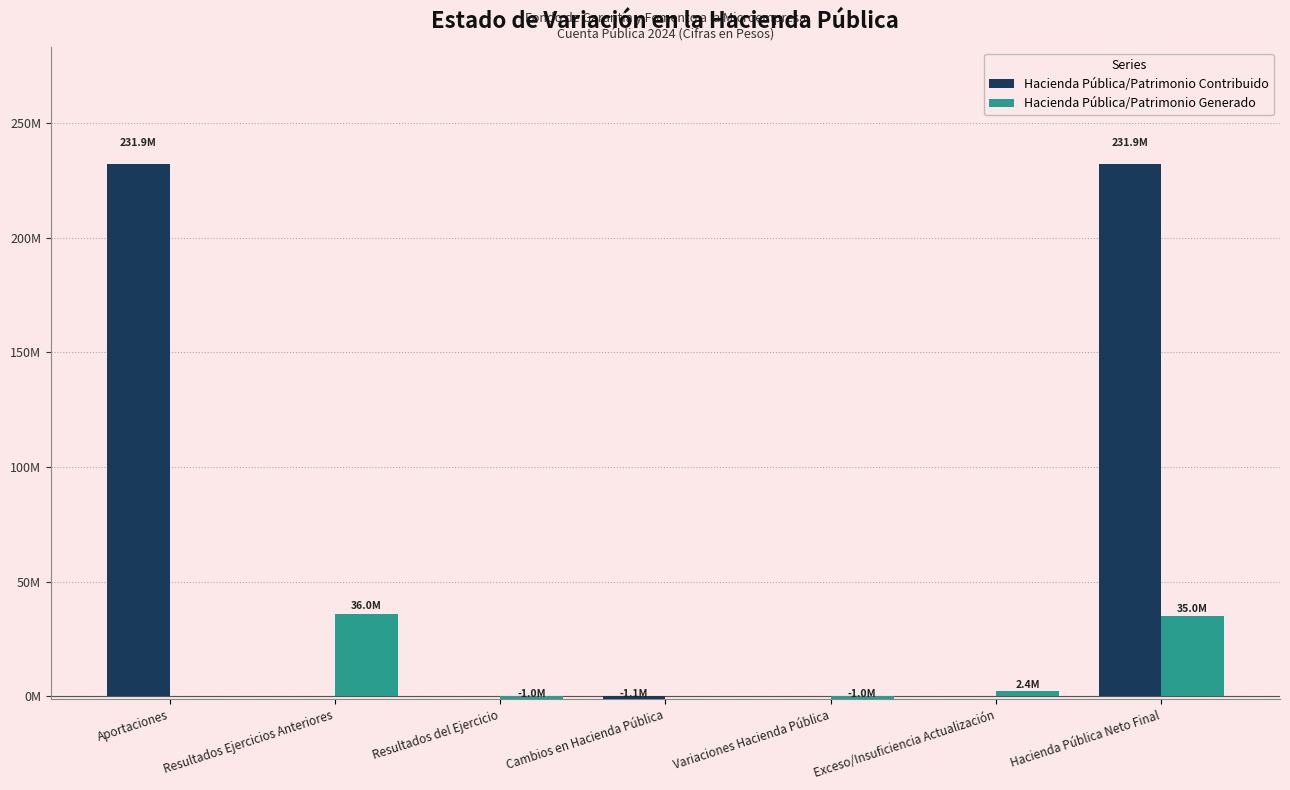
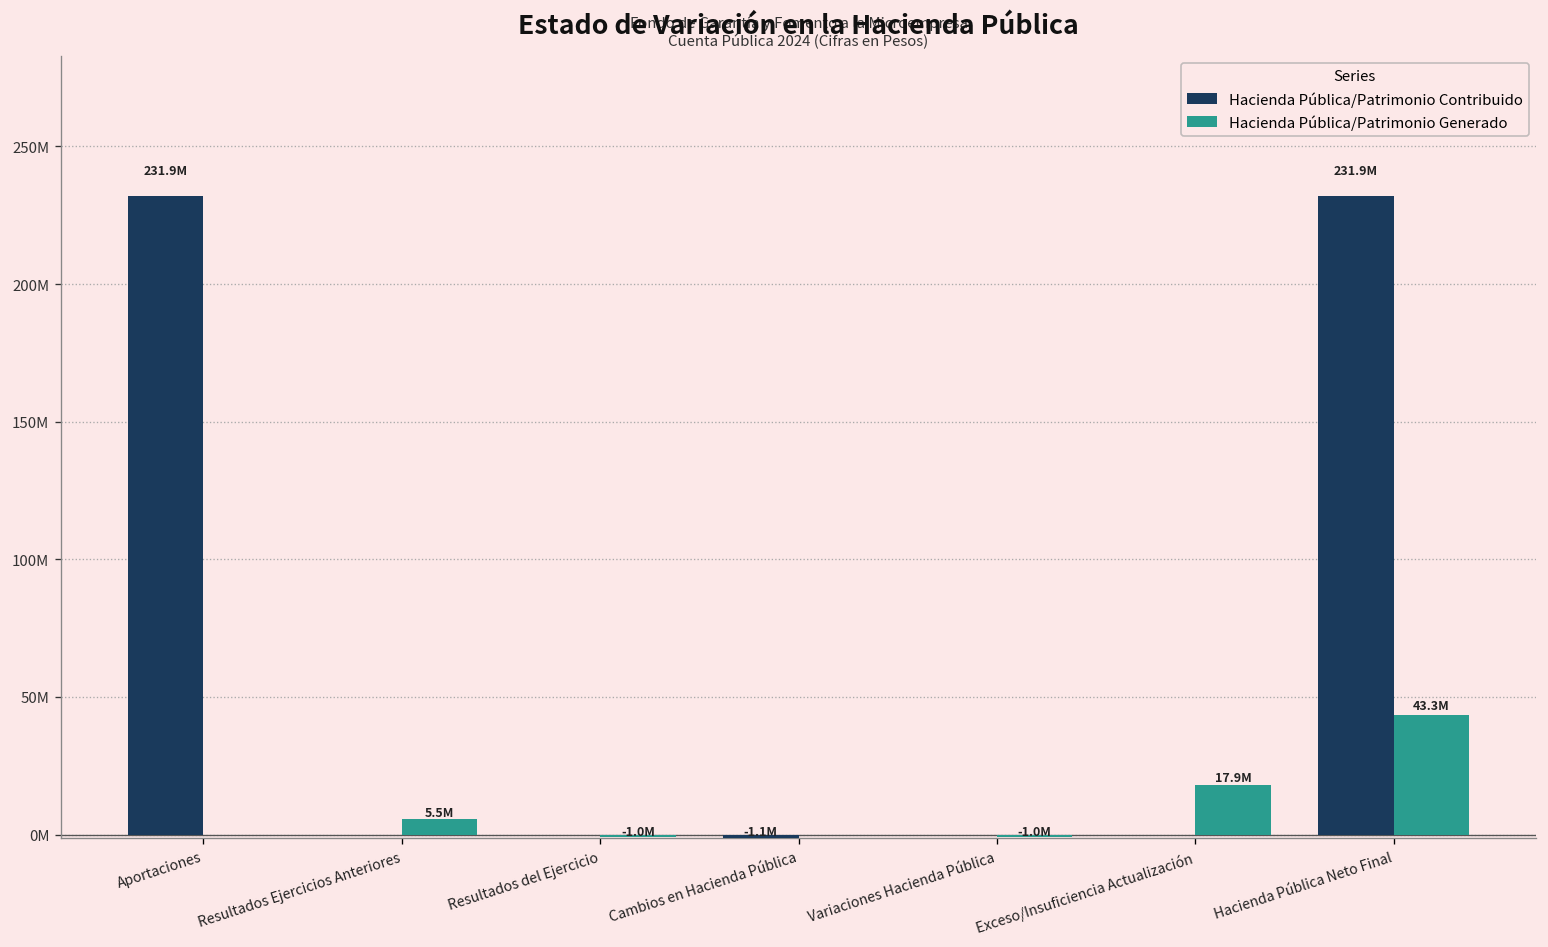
Hacienda Pública/Patrimonio Generado, Resultados Ejercicios Anteriores: 36.0M -> 5.5M
Hacienda Pública/Patrimonio Generado, Exceso/Insuficiencia Actualización: 2.4M -> 17.9M
Hacienda Pública/Patrimonio Generado, Hacienda Pública Neto Final: 35.0M -> 43.3M
